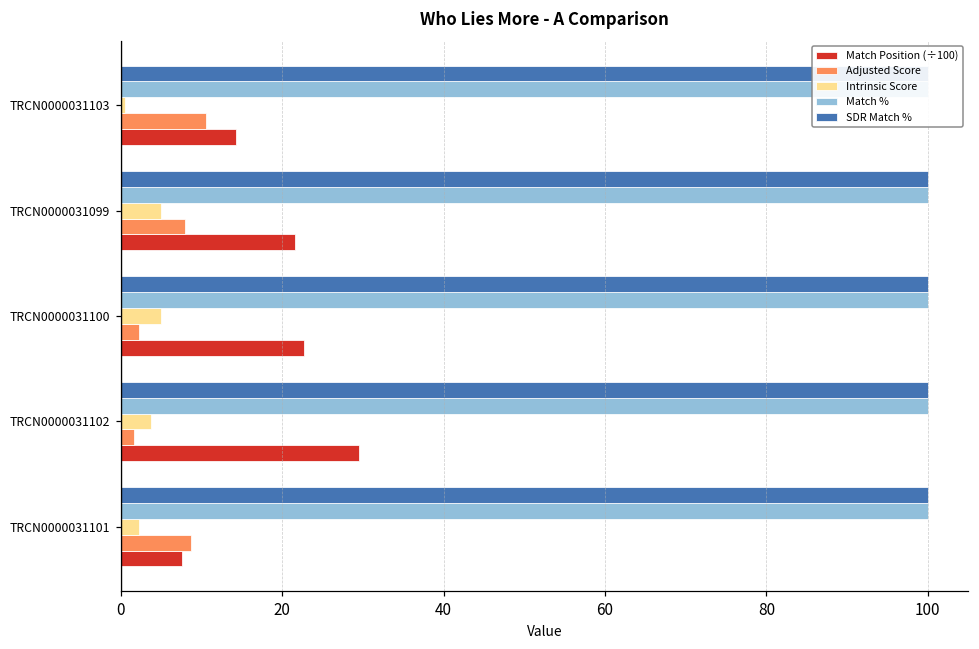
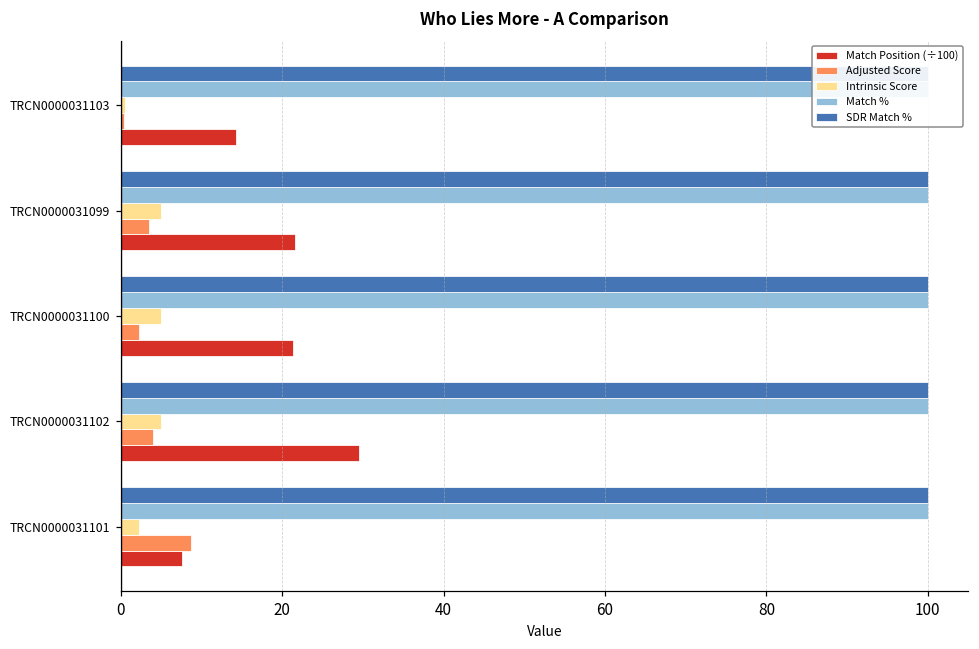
Adjusted Score, TRCN0000031103: 11 -> 0
Adjusted Score, TRCN0000031099: 8 -> 3
Match Position (÷100), TRCN0000031100: 23 -> 21
Intrinsic Score, TRCN0000031102: 4 -> 5
Adjusted Score, TRCN0000031102: 2 -> 4
